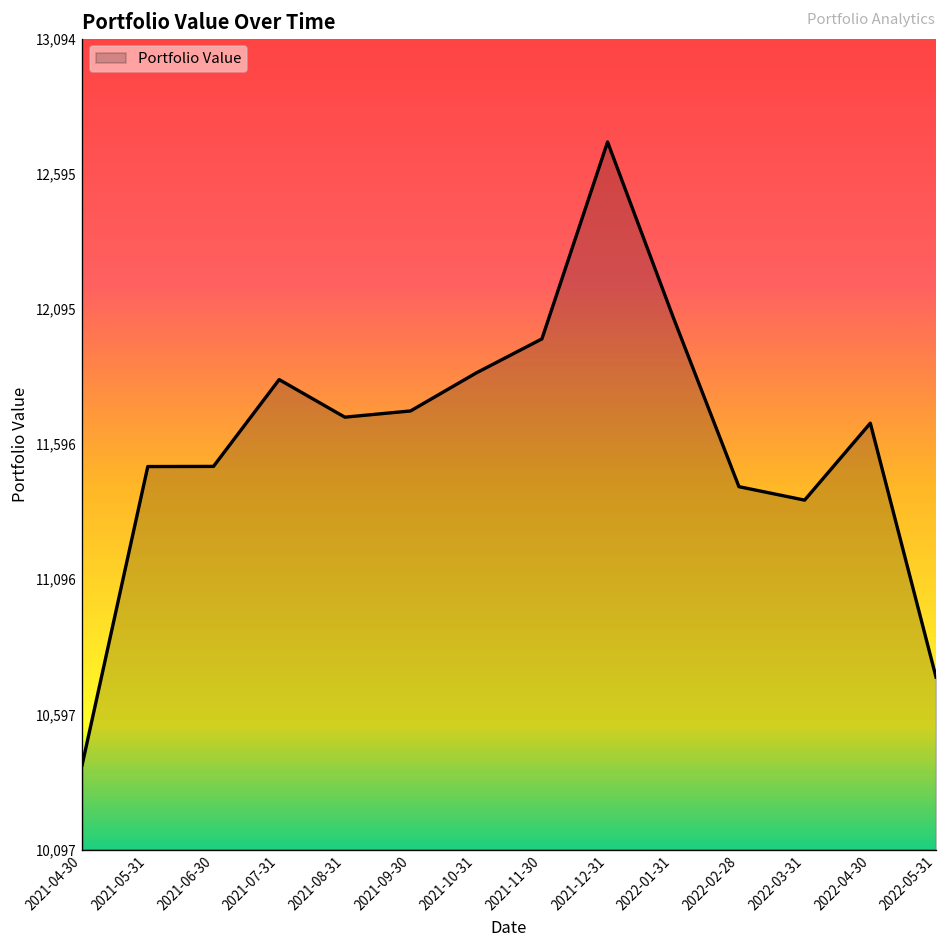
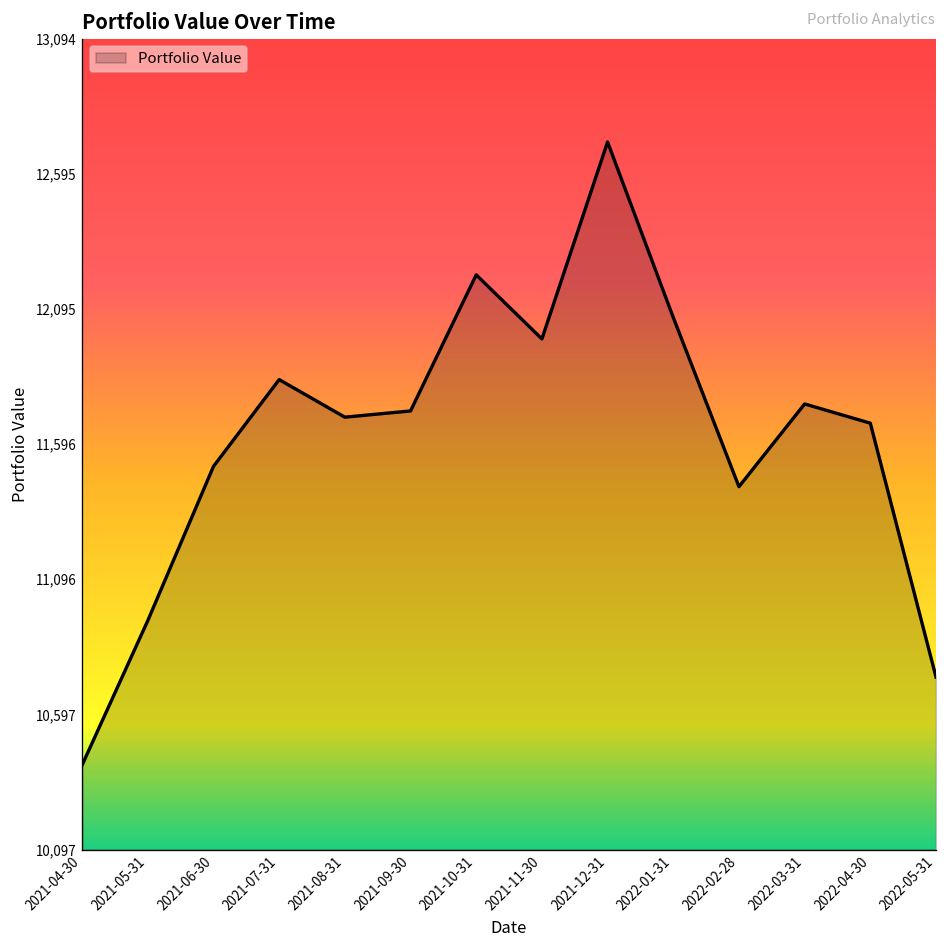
2021-05-31: 11,510 -> 10,940
2021-10-31: 11,860 -> 12,220
2022-03-31: 11,390 -> 11,740
